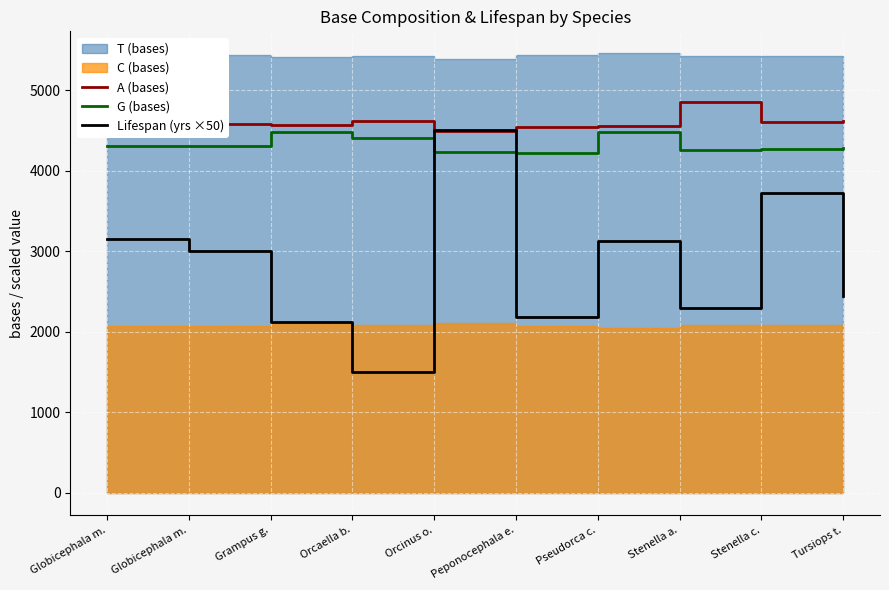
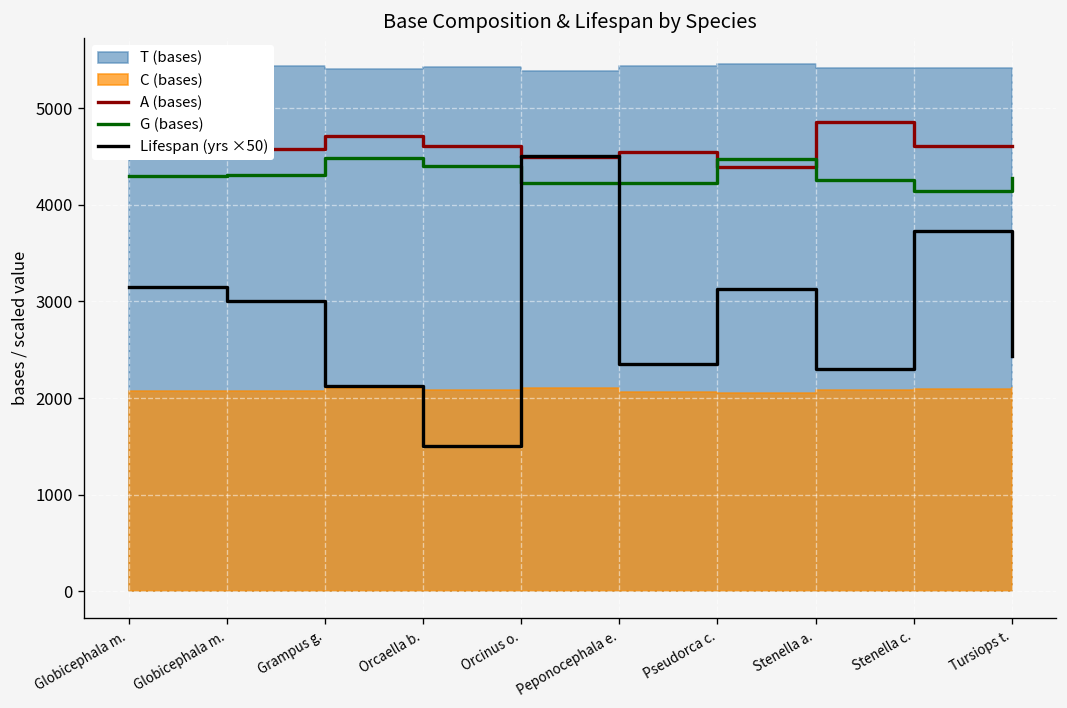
A (bases), Grampus g.: 4600 -> 4700
Lifespan (yrs ×50), Peponocephala e.: 2200 -> 2400
A (bases), Pseudorca c.: 4600 -> 4400
G (bases), Stenella c.: 4300 -> 4100
